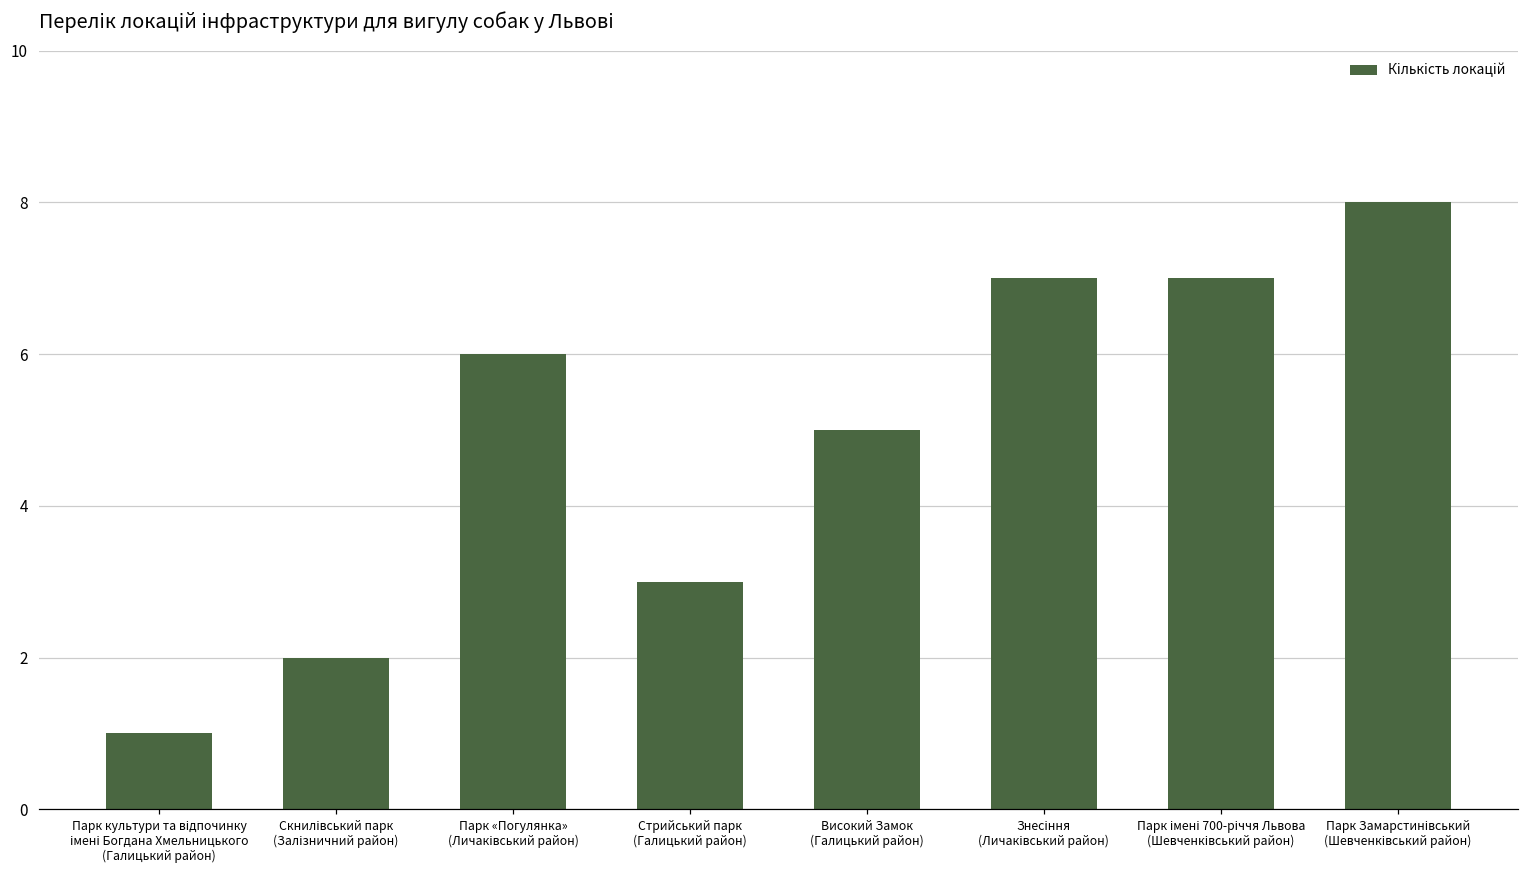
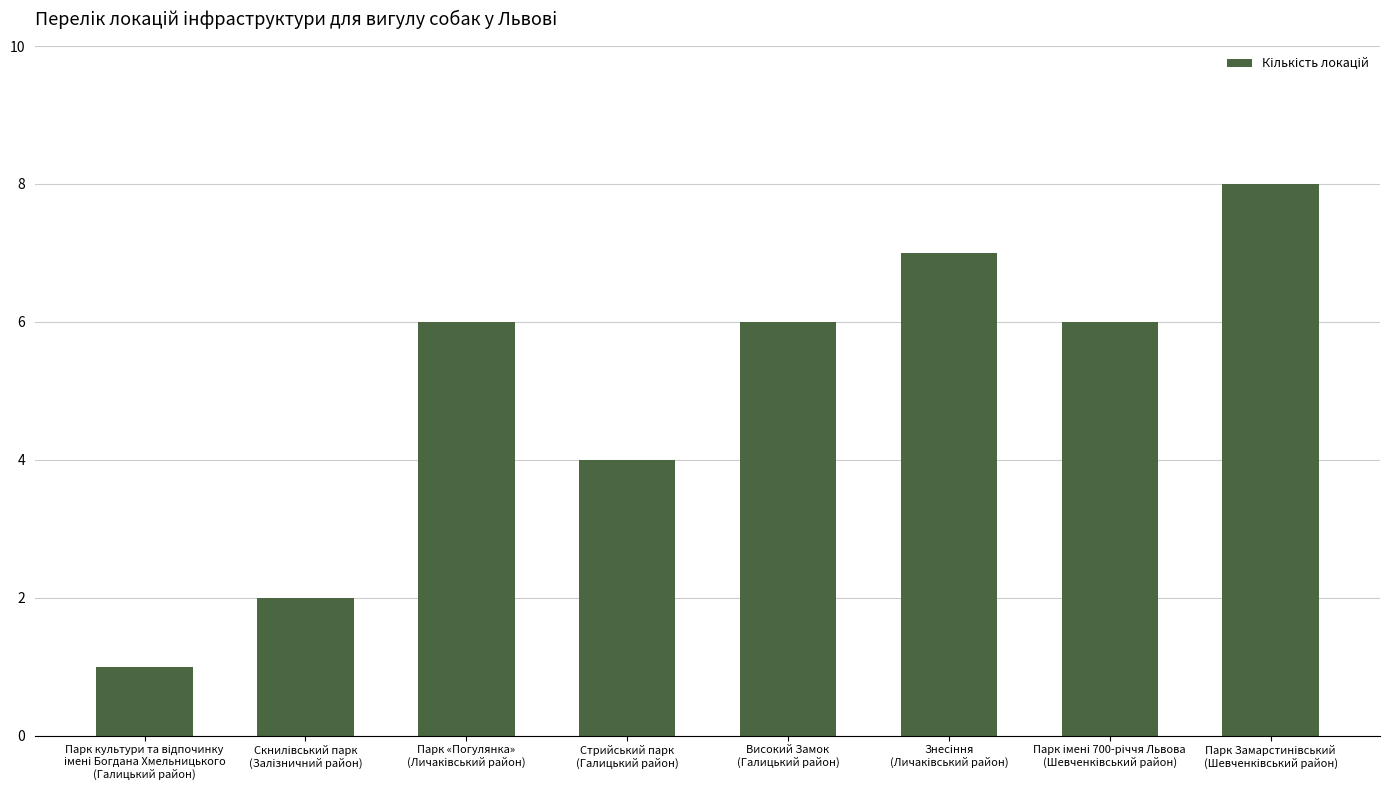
Стрийський парк (Галицький район): 3 -> 4
Високий Замок (Галицький район): 5 -> 6
Парк імені 700-річчя Львова (Шевченківський район): 7 -> 6
